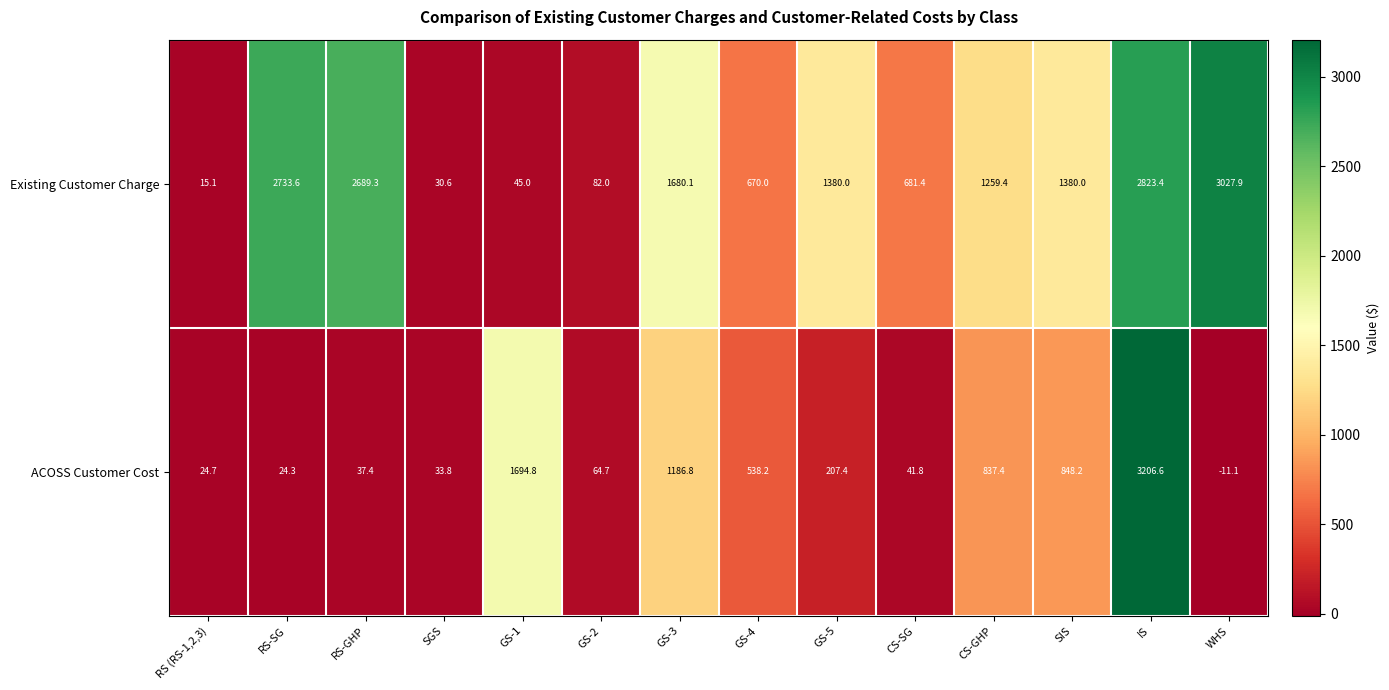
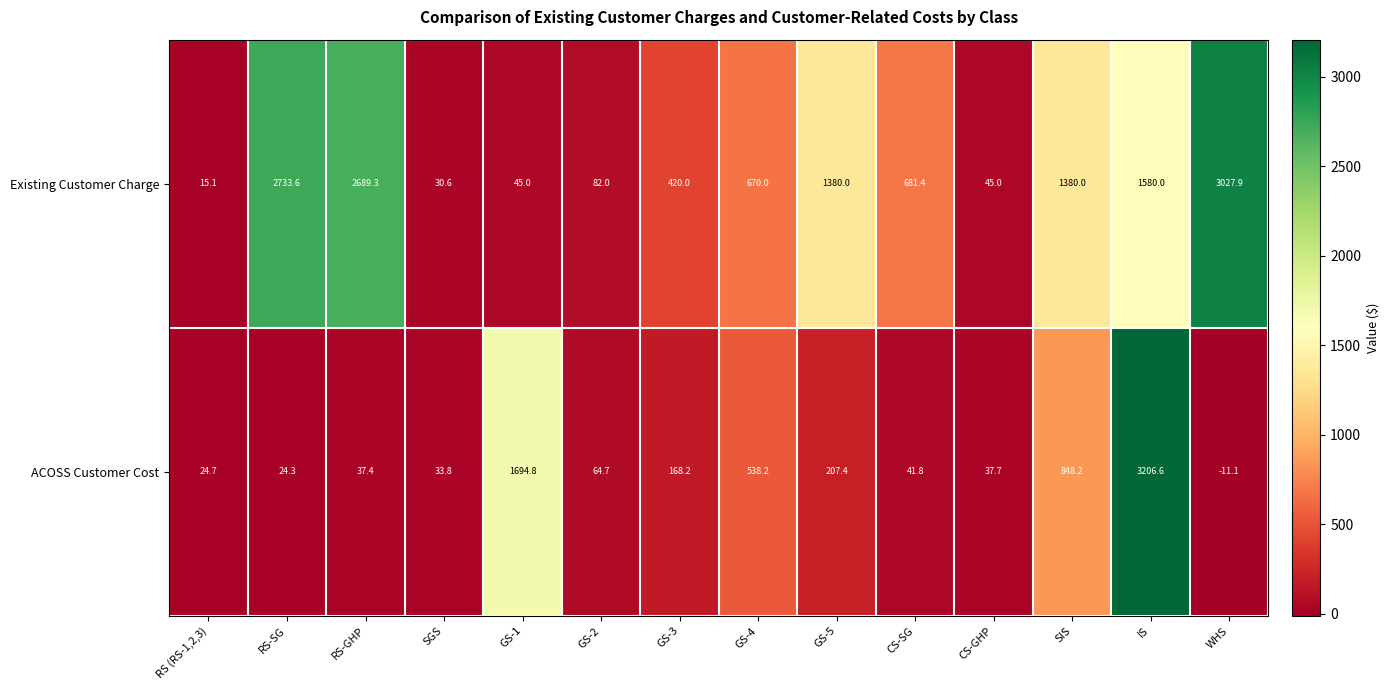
Existing Customer Charge, GS-3: 1680.1 -> 420.0
Existing Customer Charge, CS-GHP: 1259.4 -> 45.0
Existing Customer Charge, IS: 2823.4 -> 1580.0
ACOSS Customer Cost, GS-3: 1186.8 -> 168.2
ACOSS Customer Cost, CS-GHP: 837.4 -> 37.7
